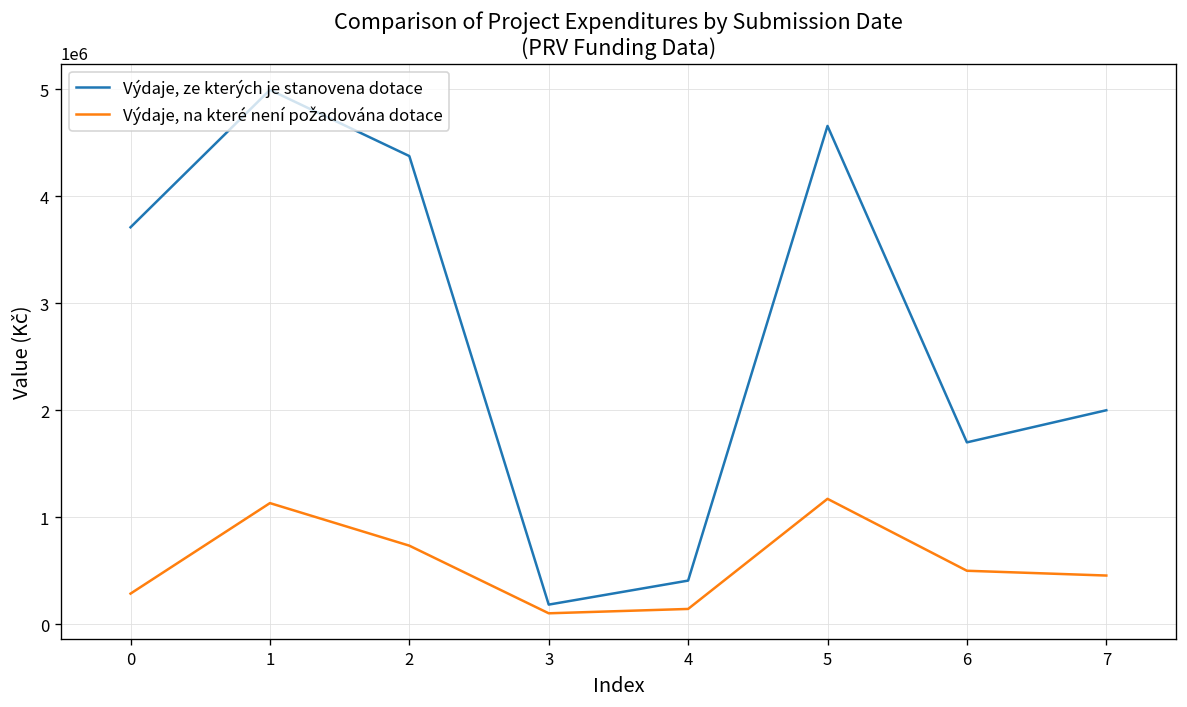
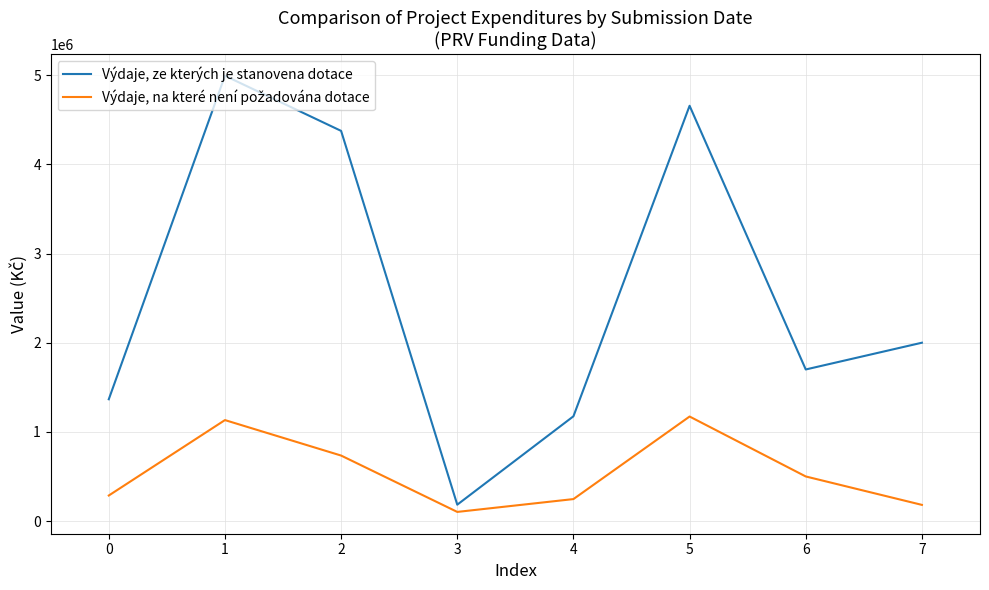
Výdaje, ze kterých je stanovena dotace, 0: 3700000 -> 1400000
Výdaje, ze kterých je stanovena dotace, 4: 400000 -> 1200000
Výdaje, na které není požadována dotace, 4: 100000 -> 200000
Výdaje, na které není požadována dotace, 7: 500000 -> 200000
